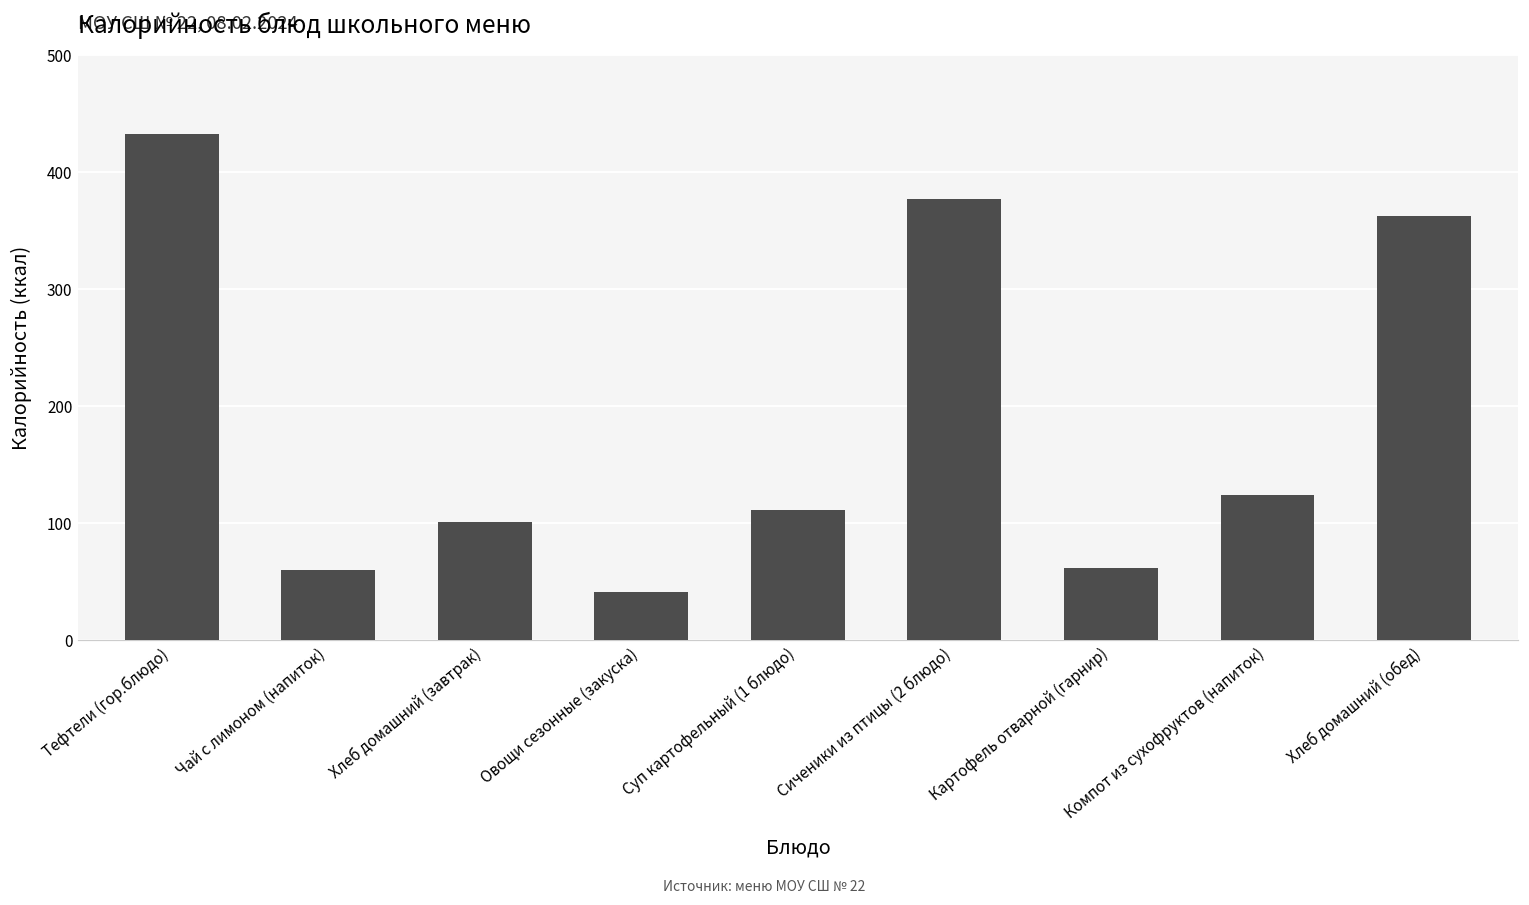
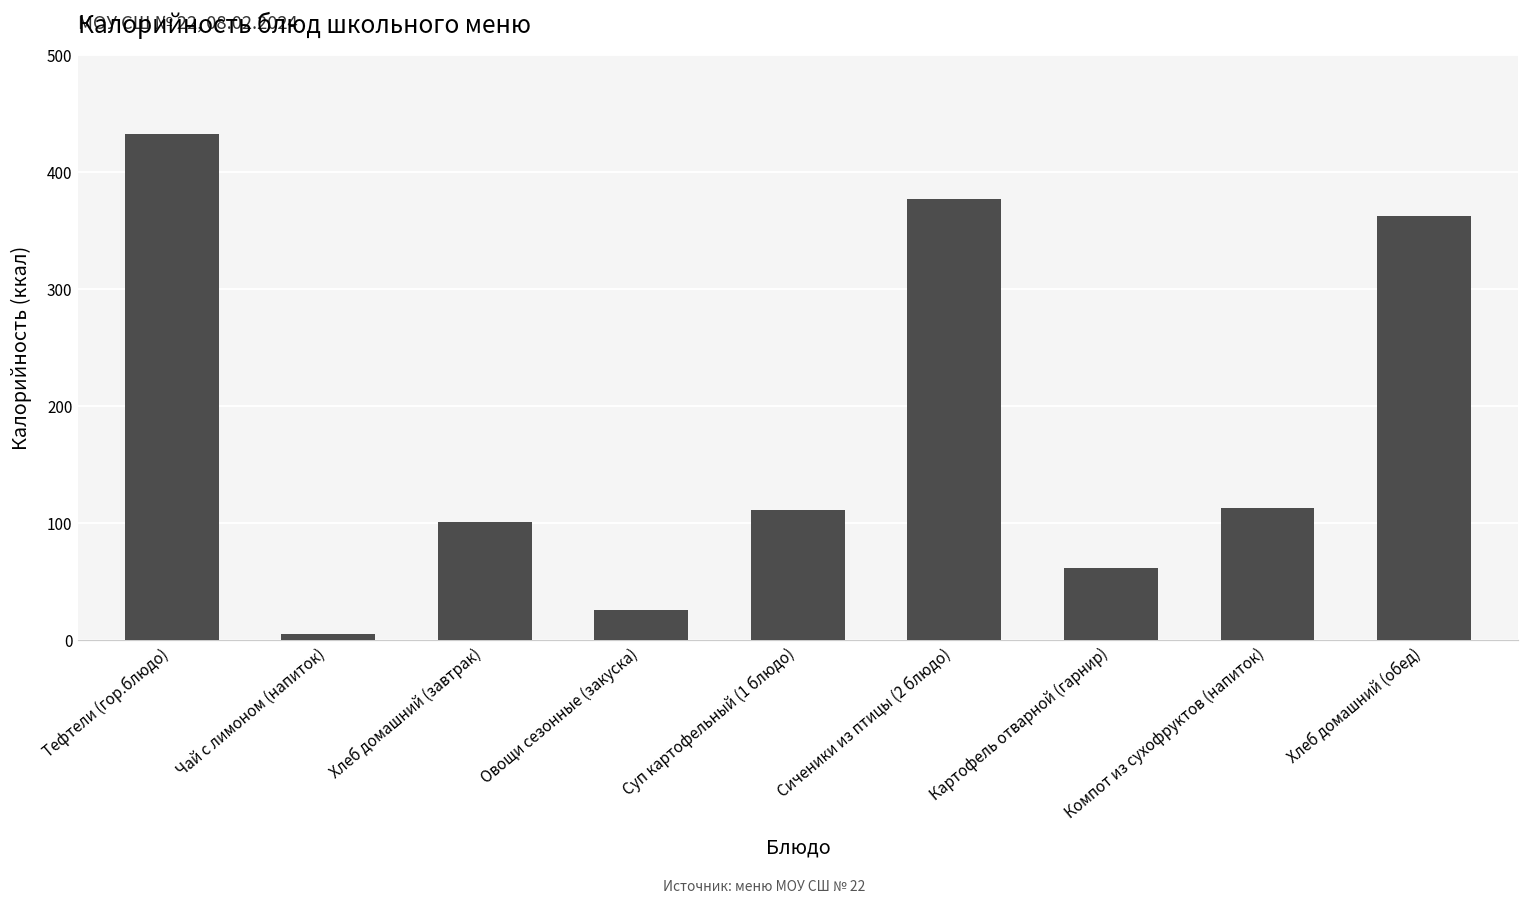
Чай с лимоном (напиток): 60 -> 5
Овощи сезонные (закуска): 41 -> 26
Компот из сухофруктов (напиток): 124 -> 113
